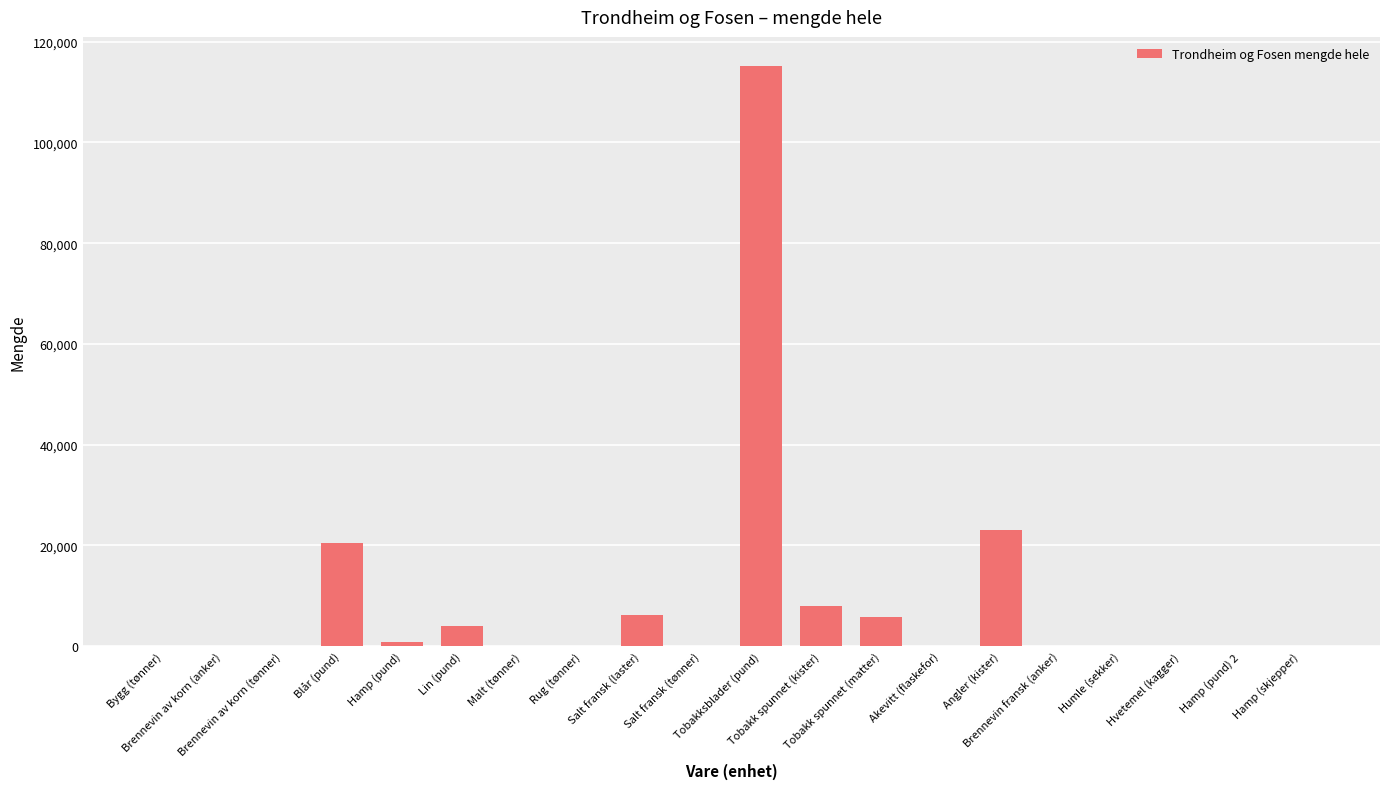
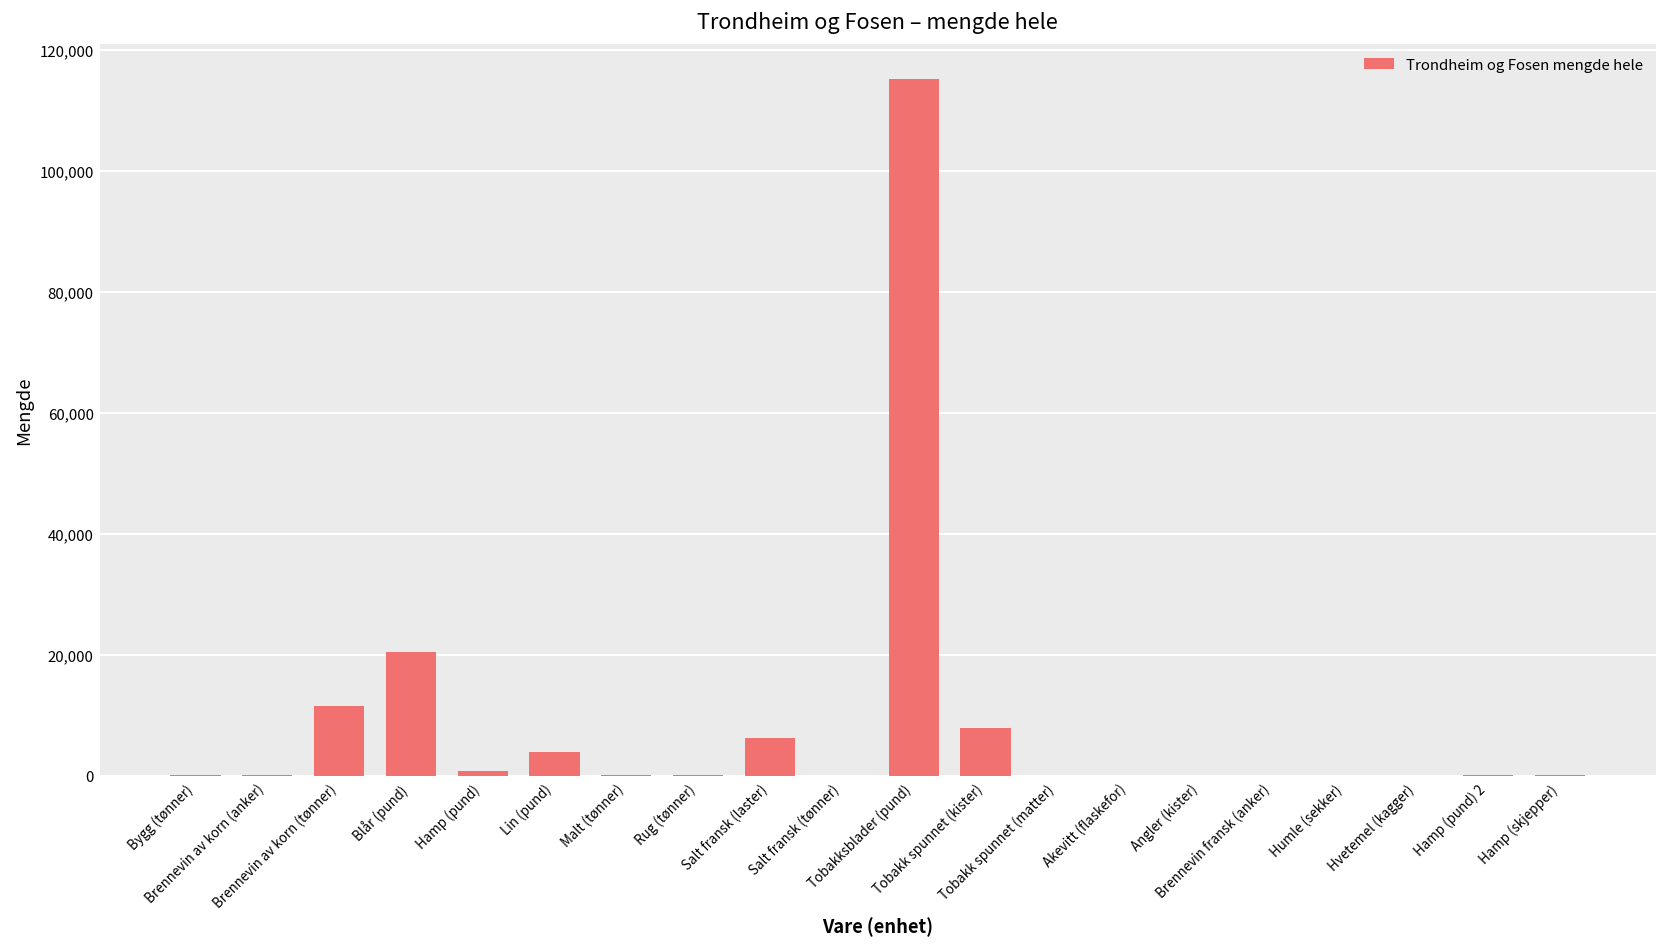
Brennevin av korn (tønner): 0 -> 12,000
Tobakk spunnet (matter): 6,000 -> 0
Angler (kister): 23,000 -> 0
